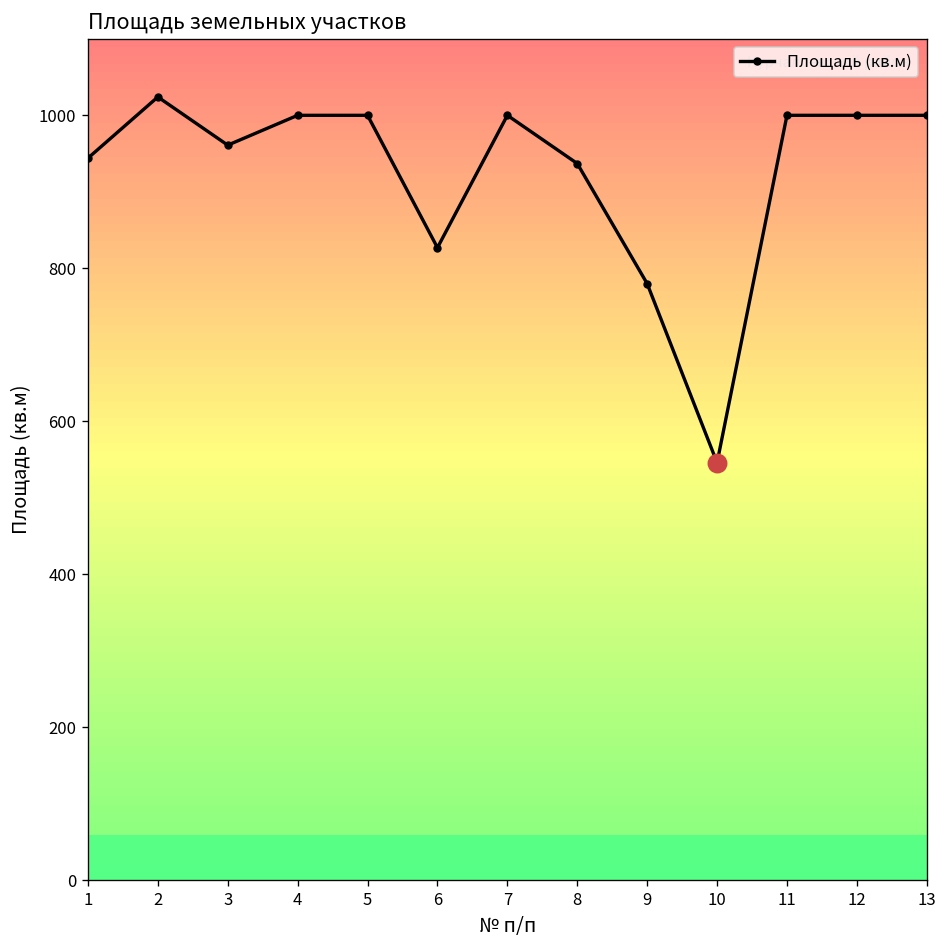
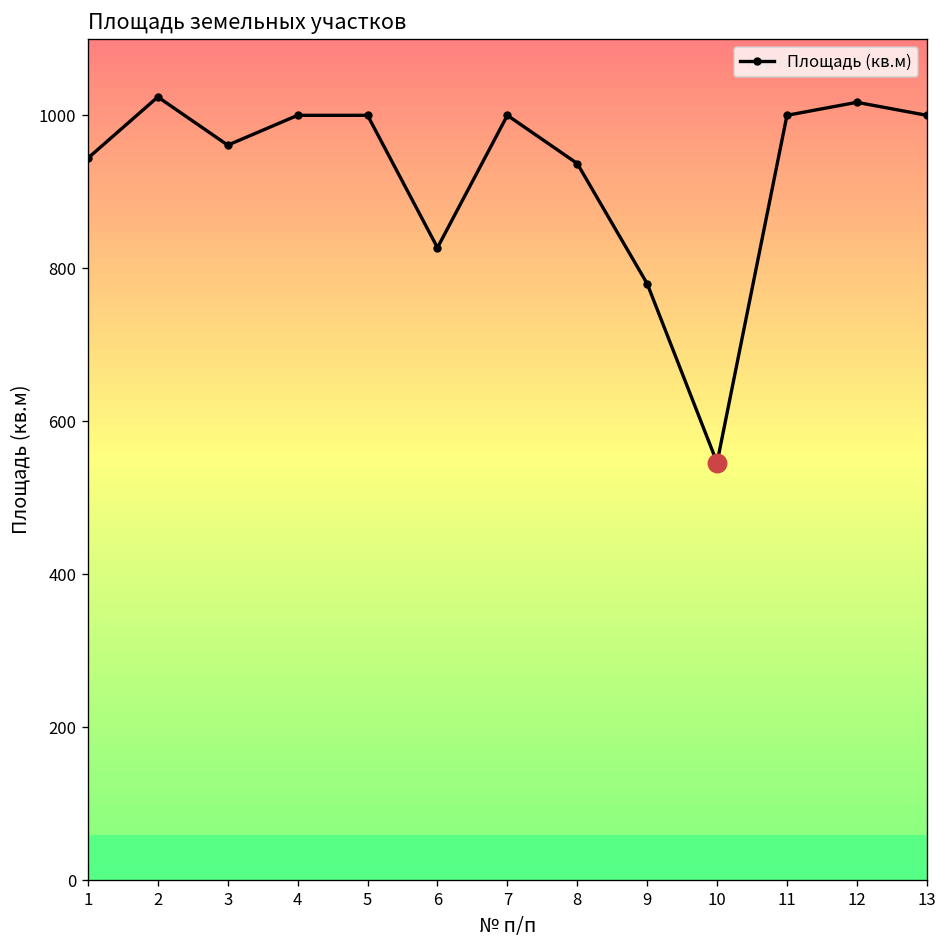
Площадь (кв.м), 12: 1000 -> 1020
